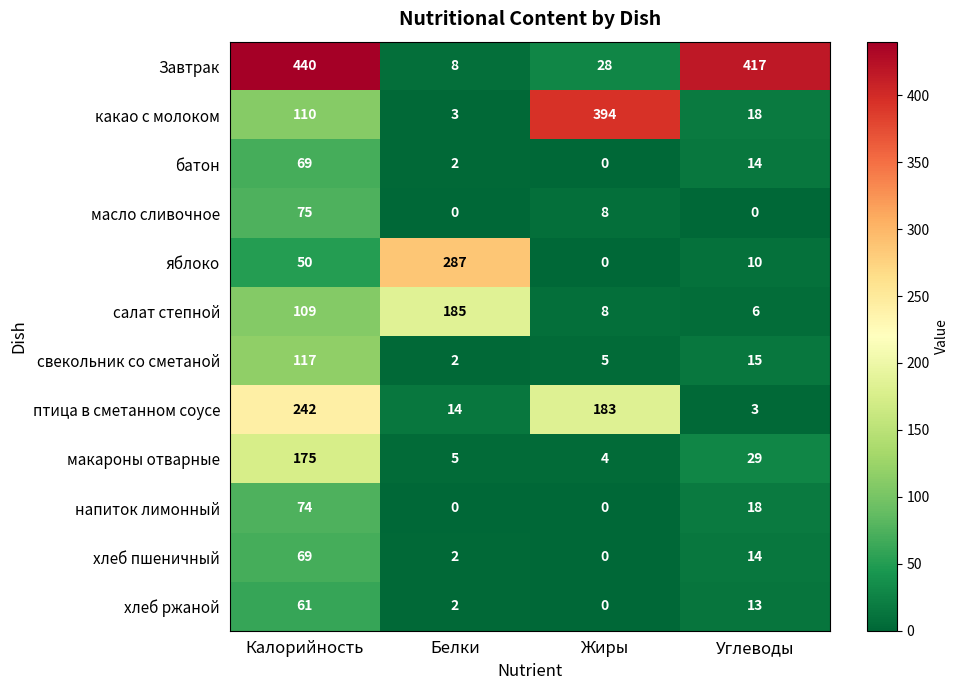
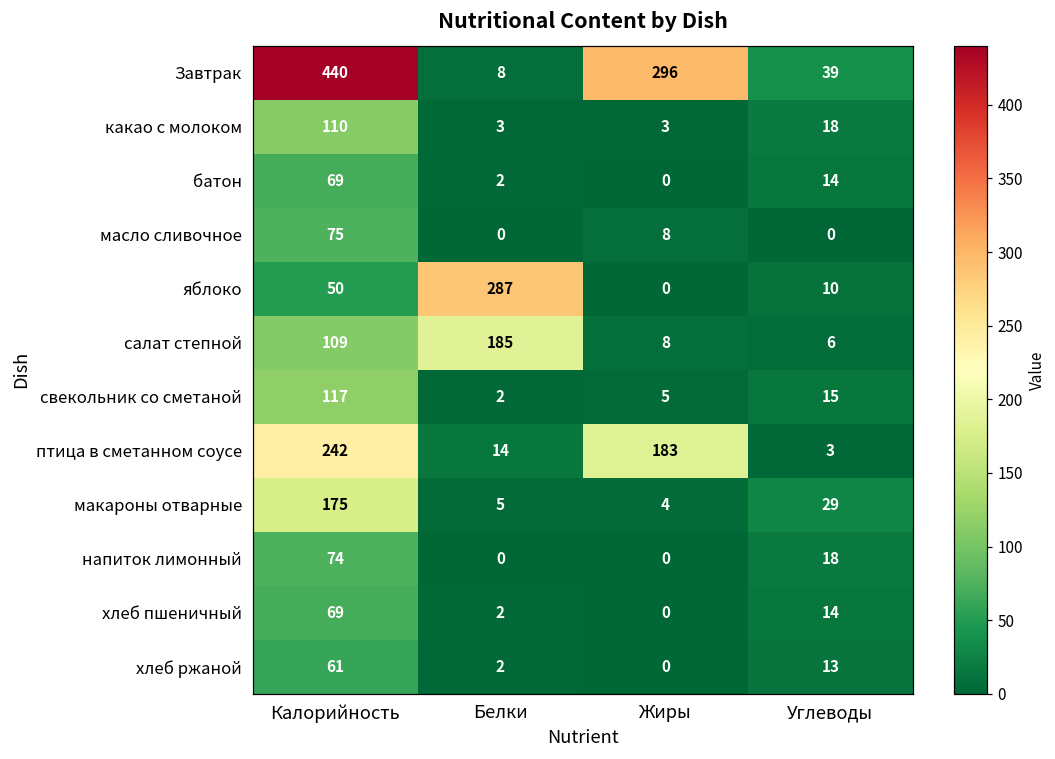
Завтрак, Жиры: 28 -> 296
Завтрак, Углеводы: 417 -> 39
какао с молоком, Жиры: 394 -> 3
